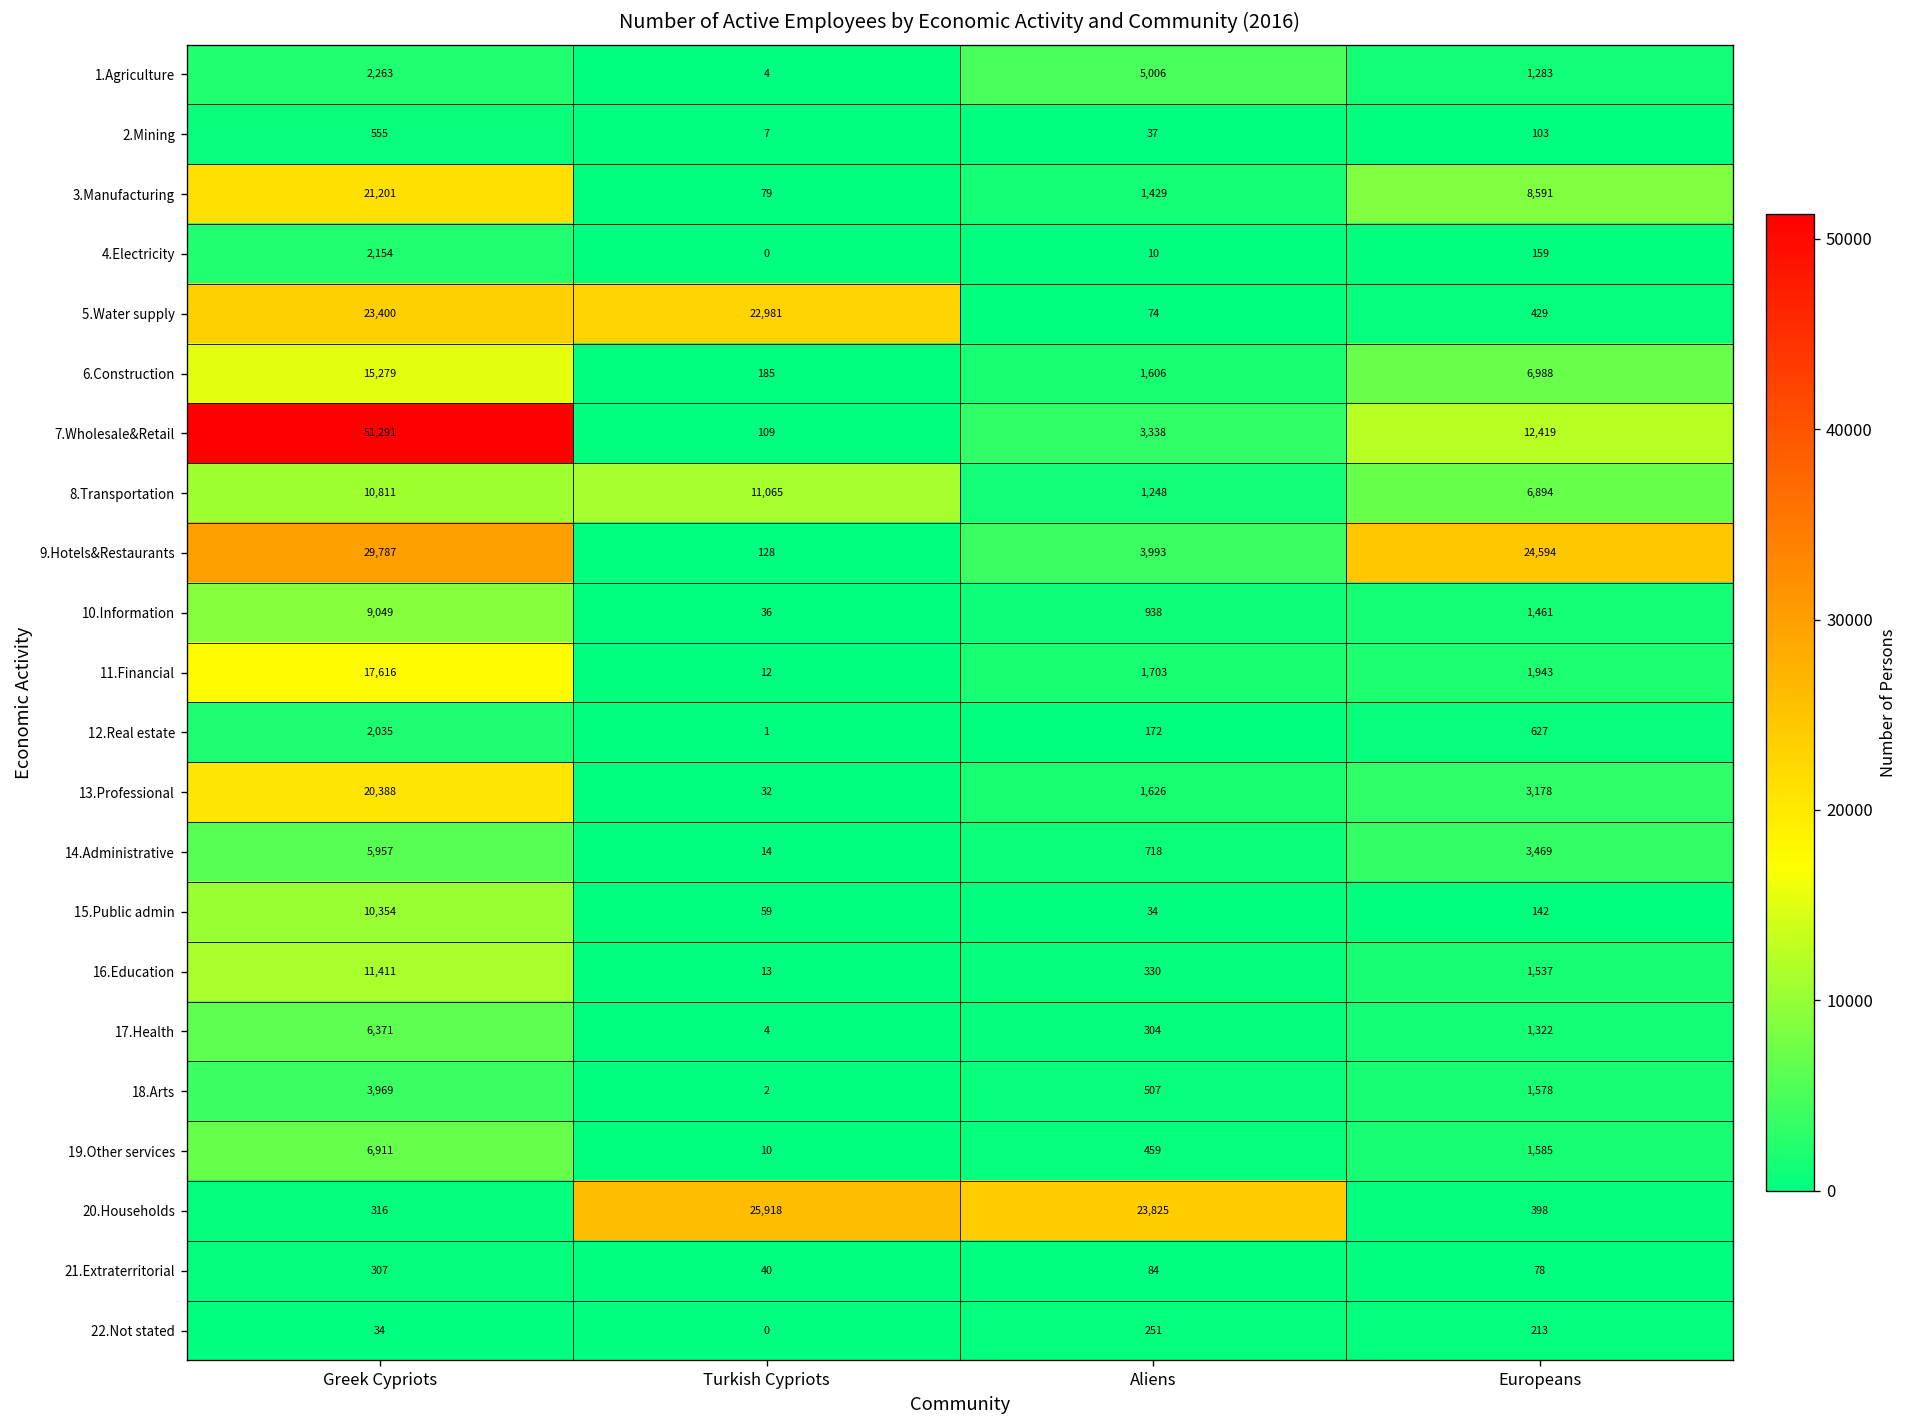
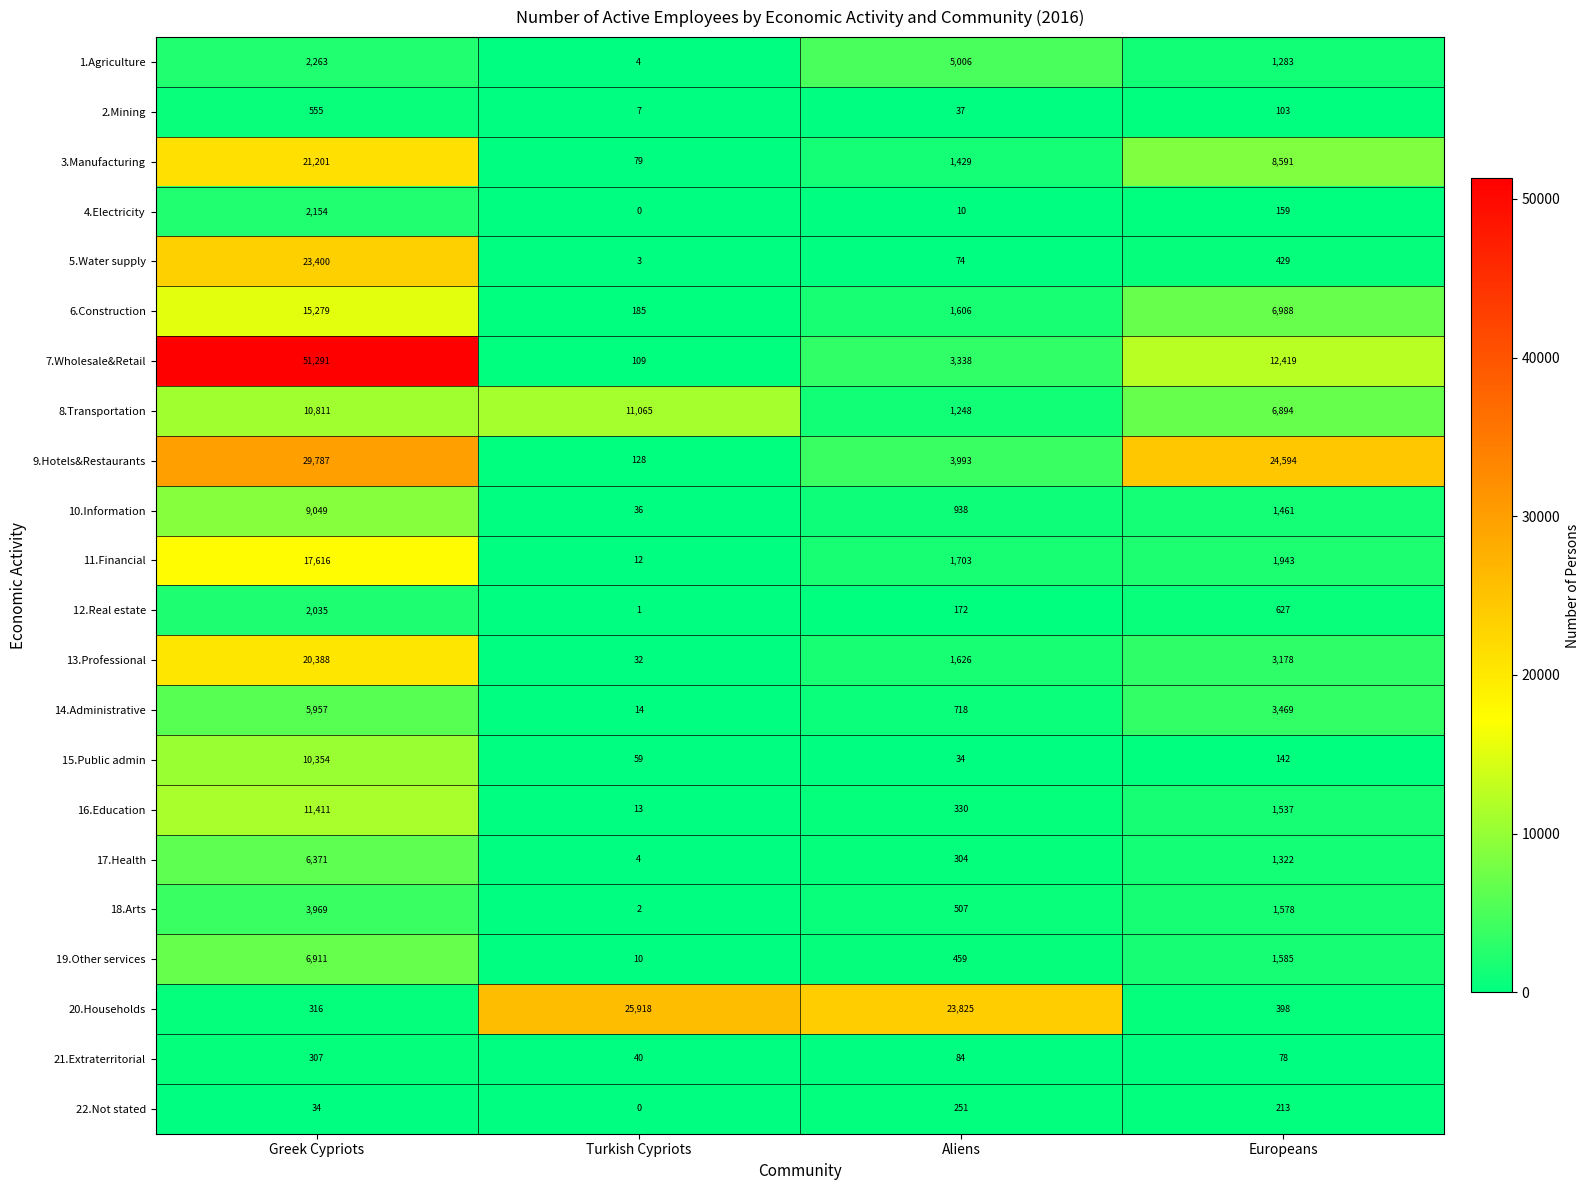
5.Water supply, Turkish Cypriots: 22,981 -> 3
